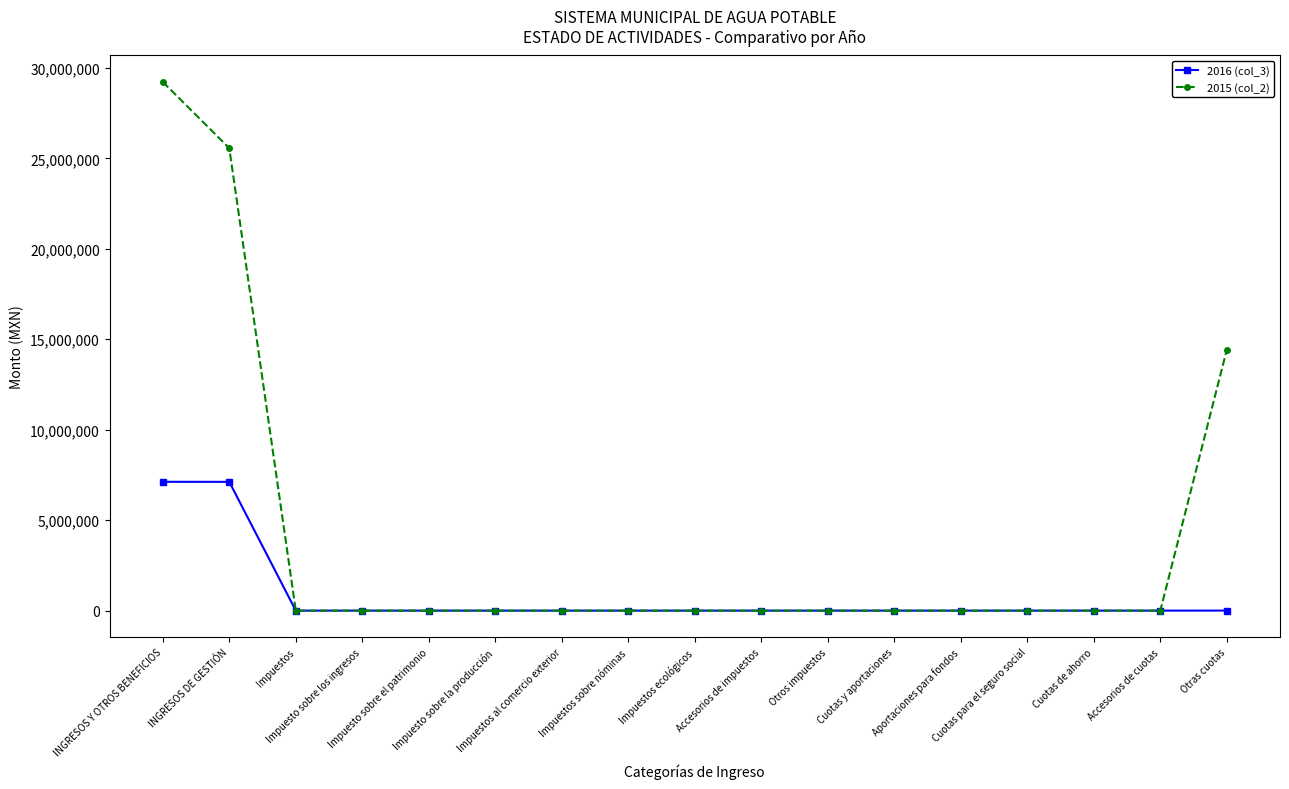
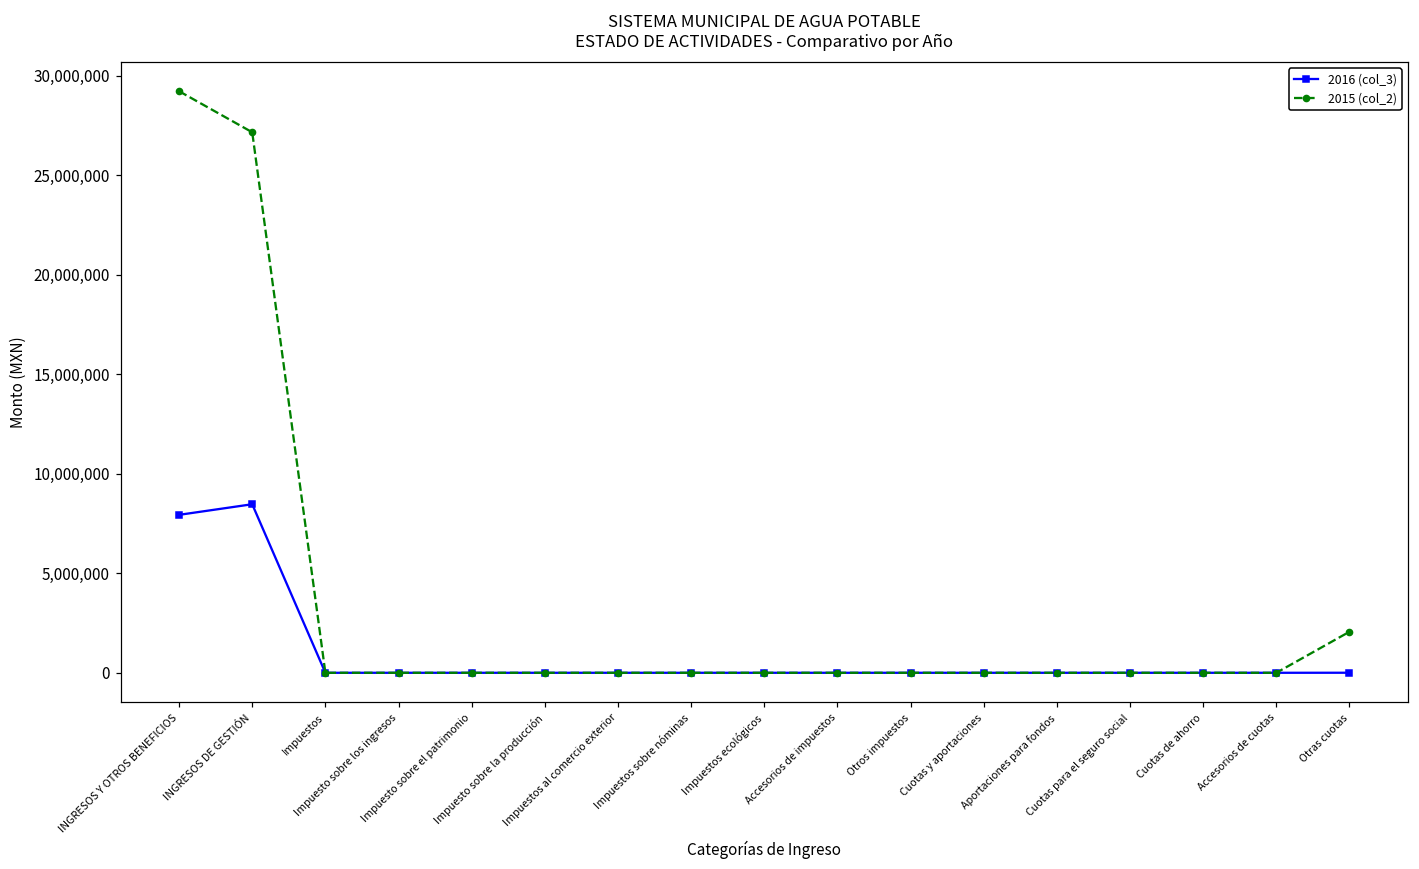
2016 (col_3), INGRESOS Y OTROS BENEFICIOS: 7,100,000 -> 7,900,000
2016 (col_3), INGRESOS DE GESTIÓN: 7,100,000 -> 8,500,000
2015 (col_2), INGRESOS DE GESTIÓN: 25,600,000 -> 27,200,000
2015 (col_2), Otras cuotas: 14,400,000 -> 2,100,000
